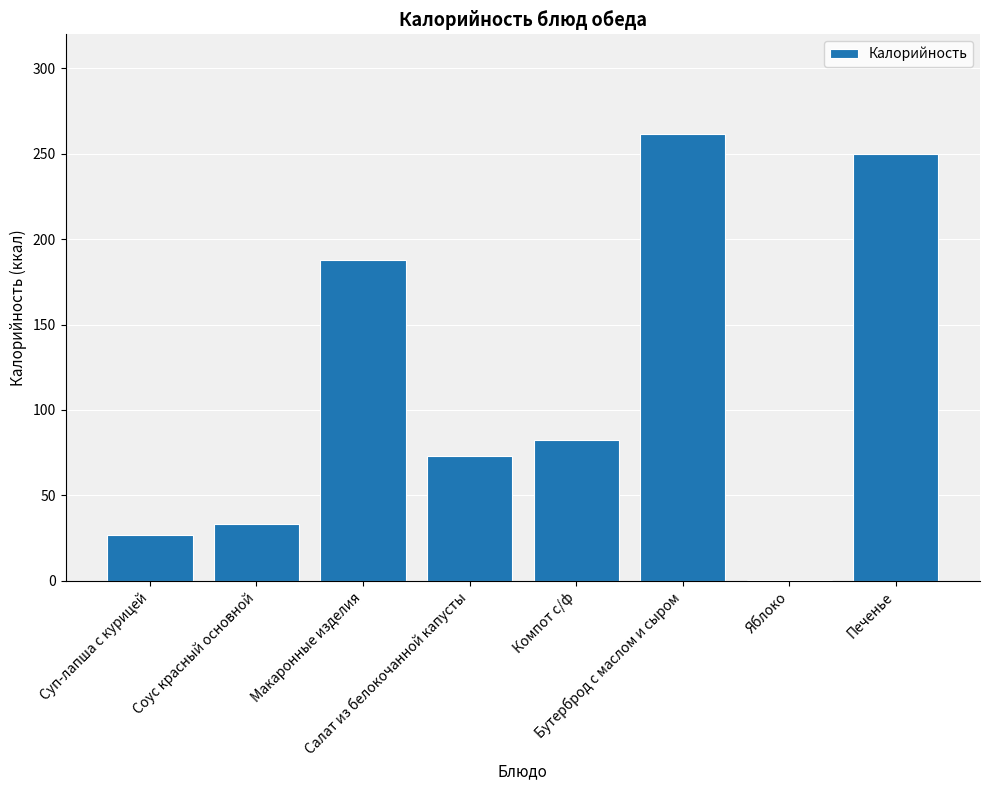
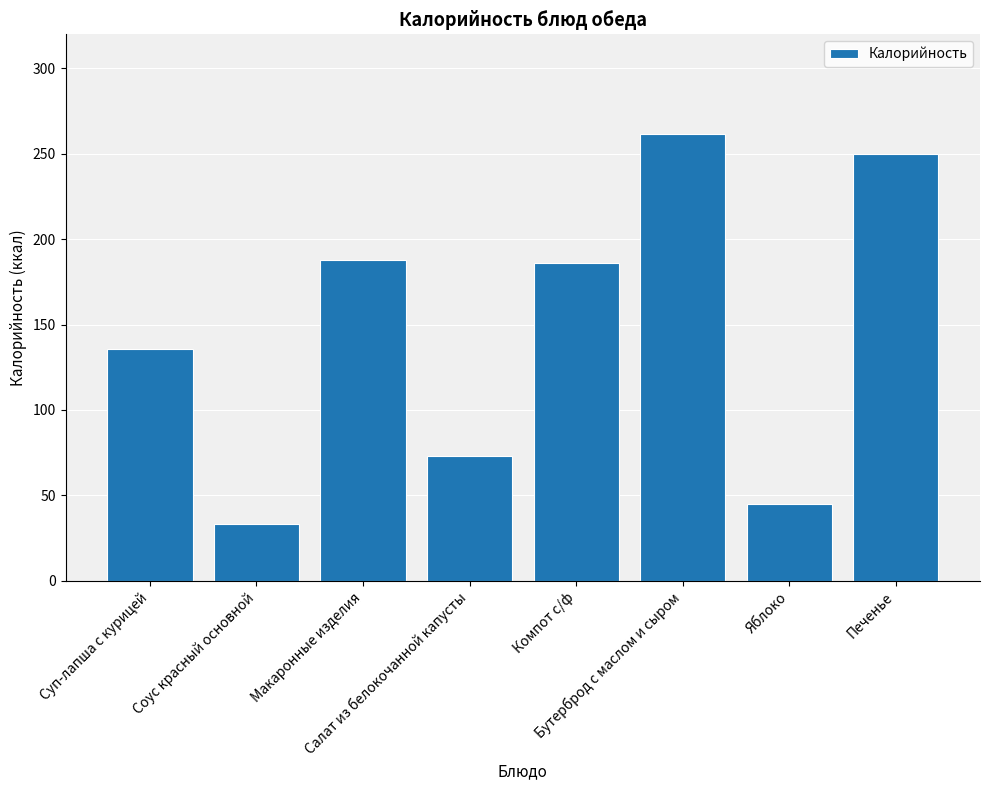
Суп-лапша с курицей: 27 -> 136
Компот с/ф: 82 -> 186
Яблоко: 0 -> 45
